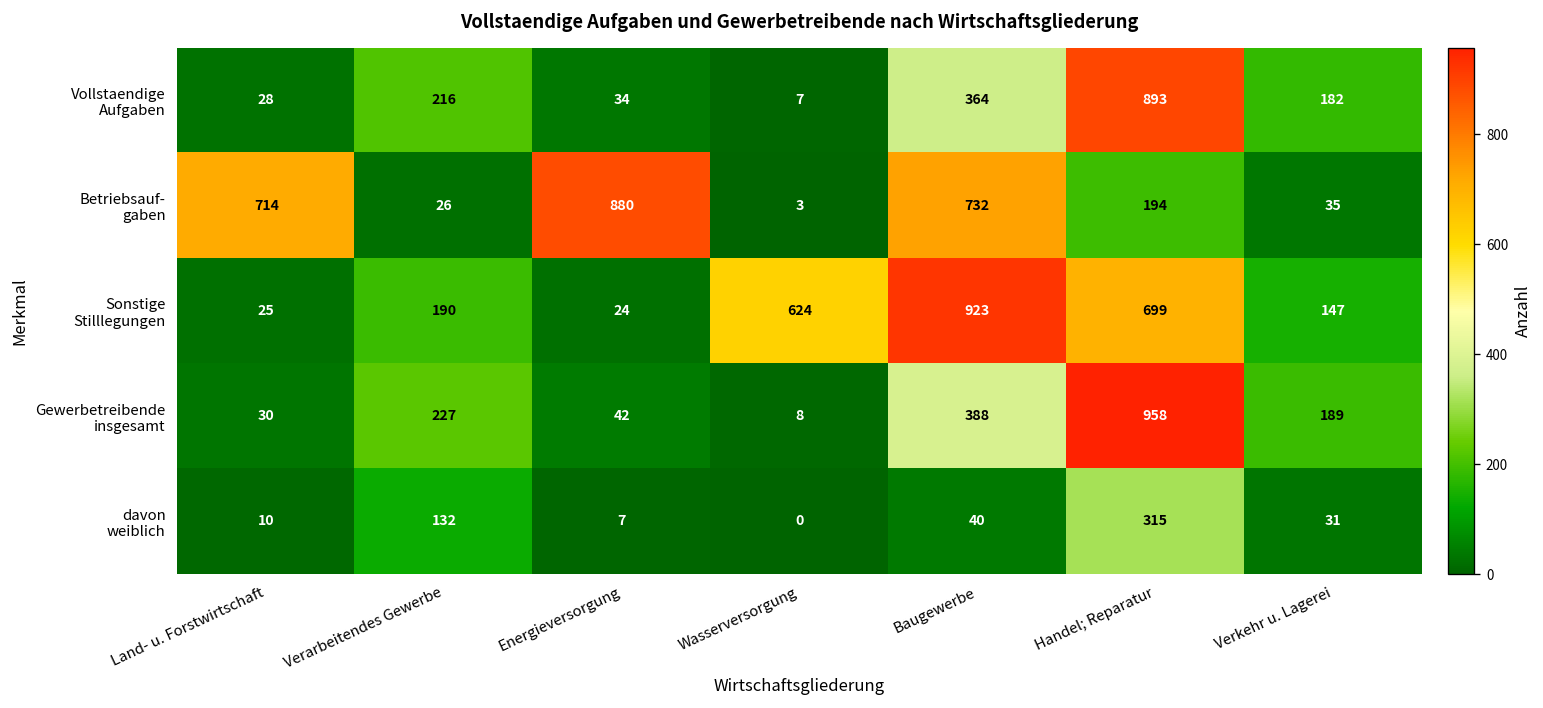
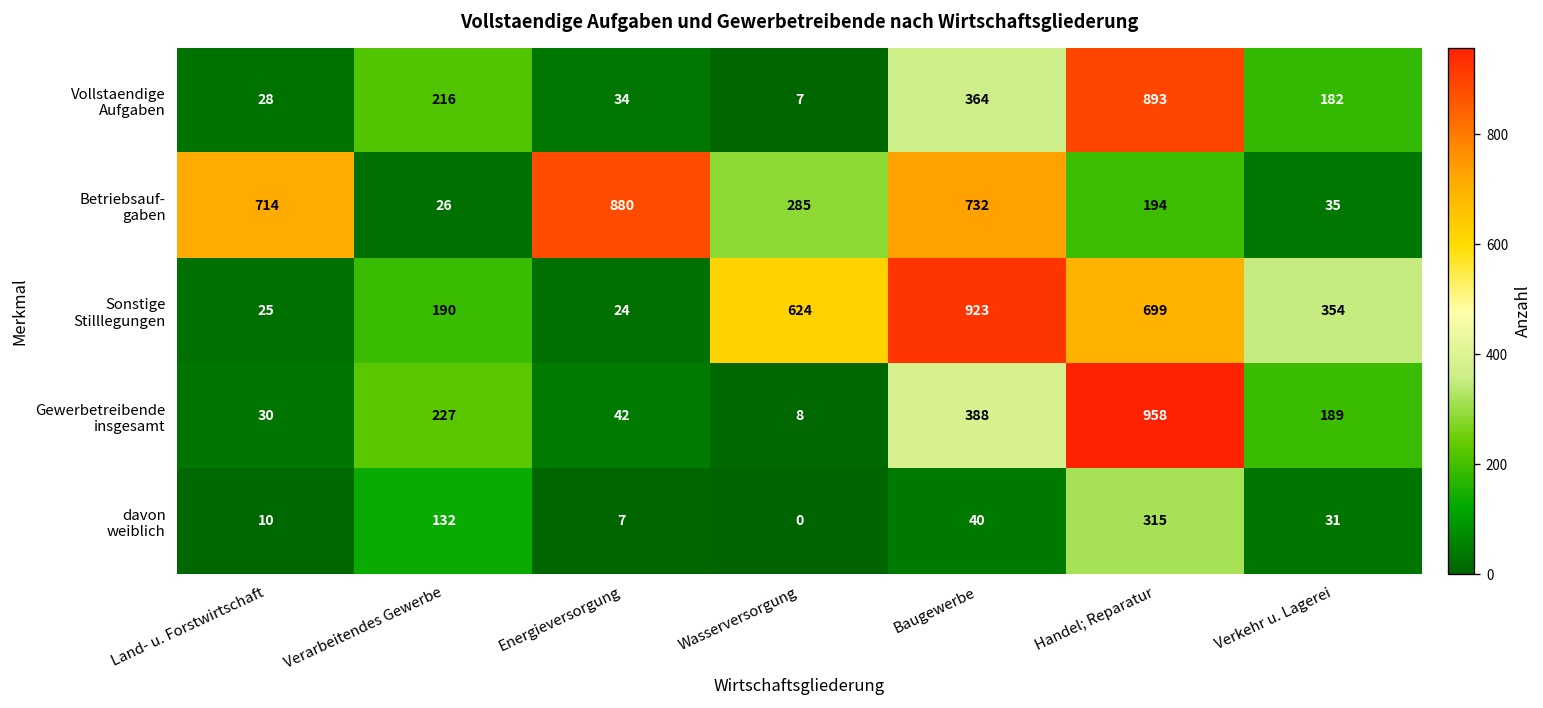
Betriebsauf- gaben, Wasserversorgung: 3 -> 285
Sonstige Stilllegungen, Verkehr u. Lagerei: 147 -> 354
